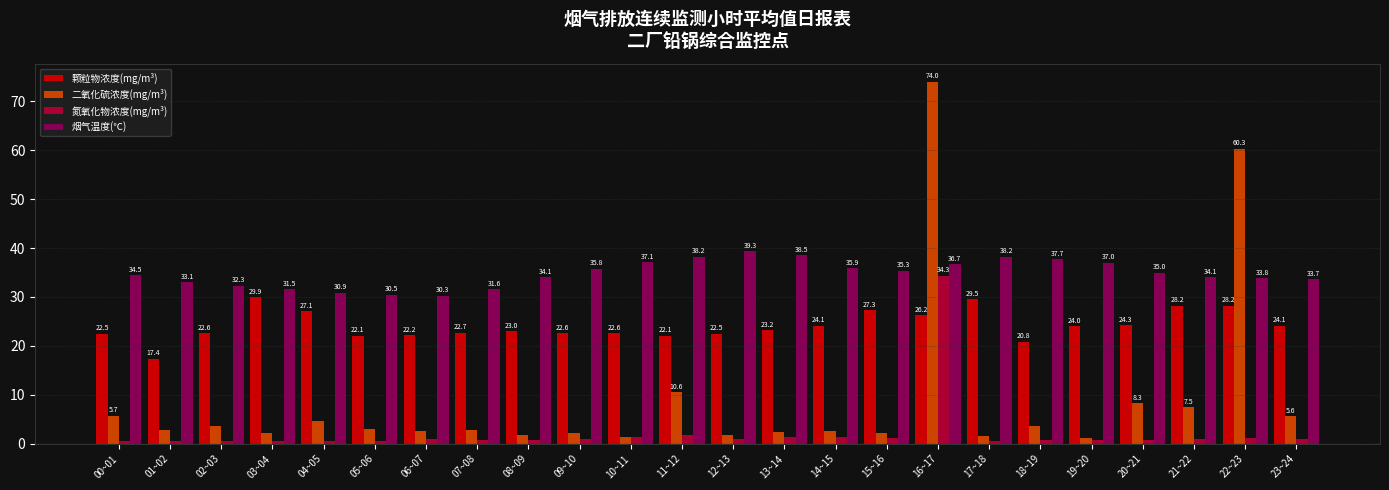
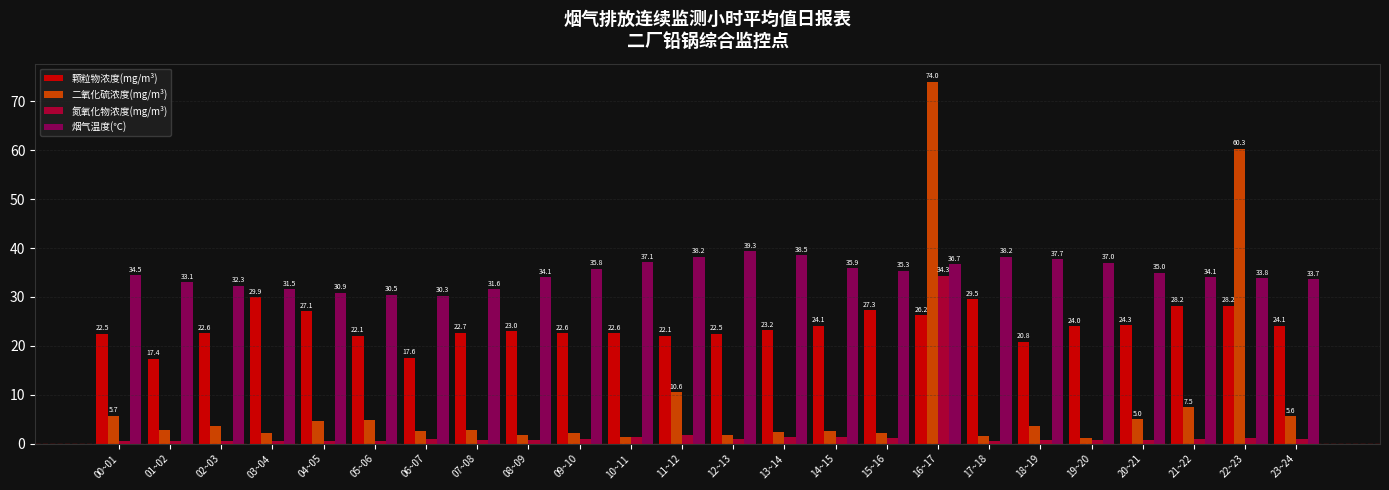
二氧化硫浓度(mg/m³), 05~06: 3 -> 5
颗粒物浓度(mg/m³), 06~07: 22.2 -> 17.6
二氧化硫浓度(mg/m³), 20~21: 8.3 -> 5.0
